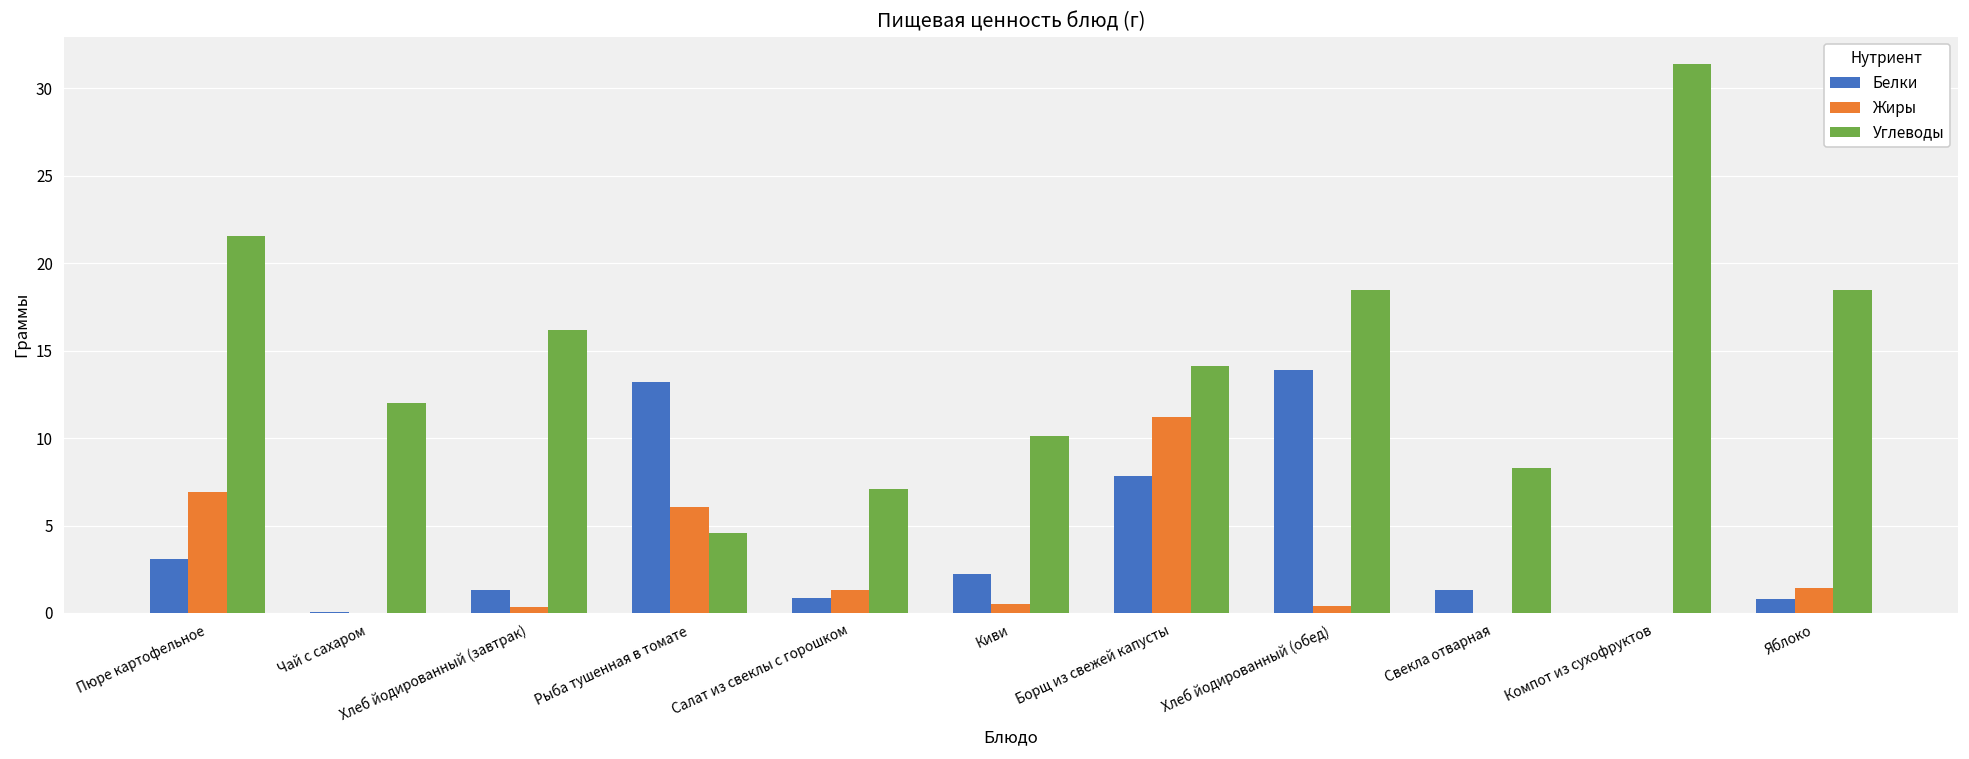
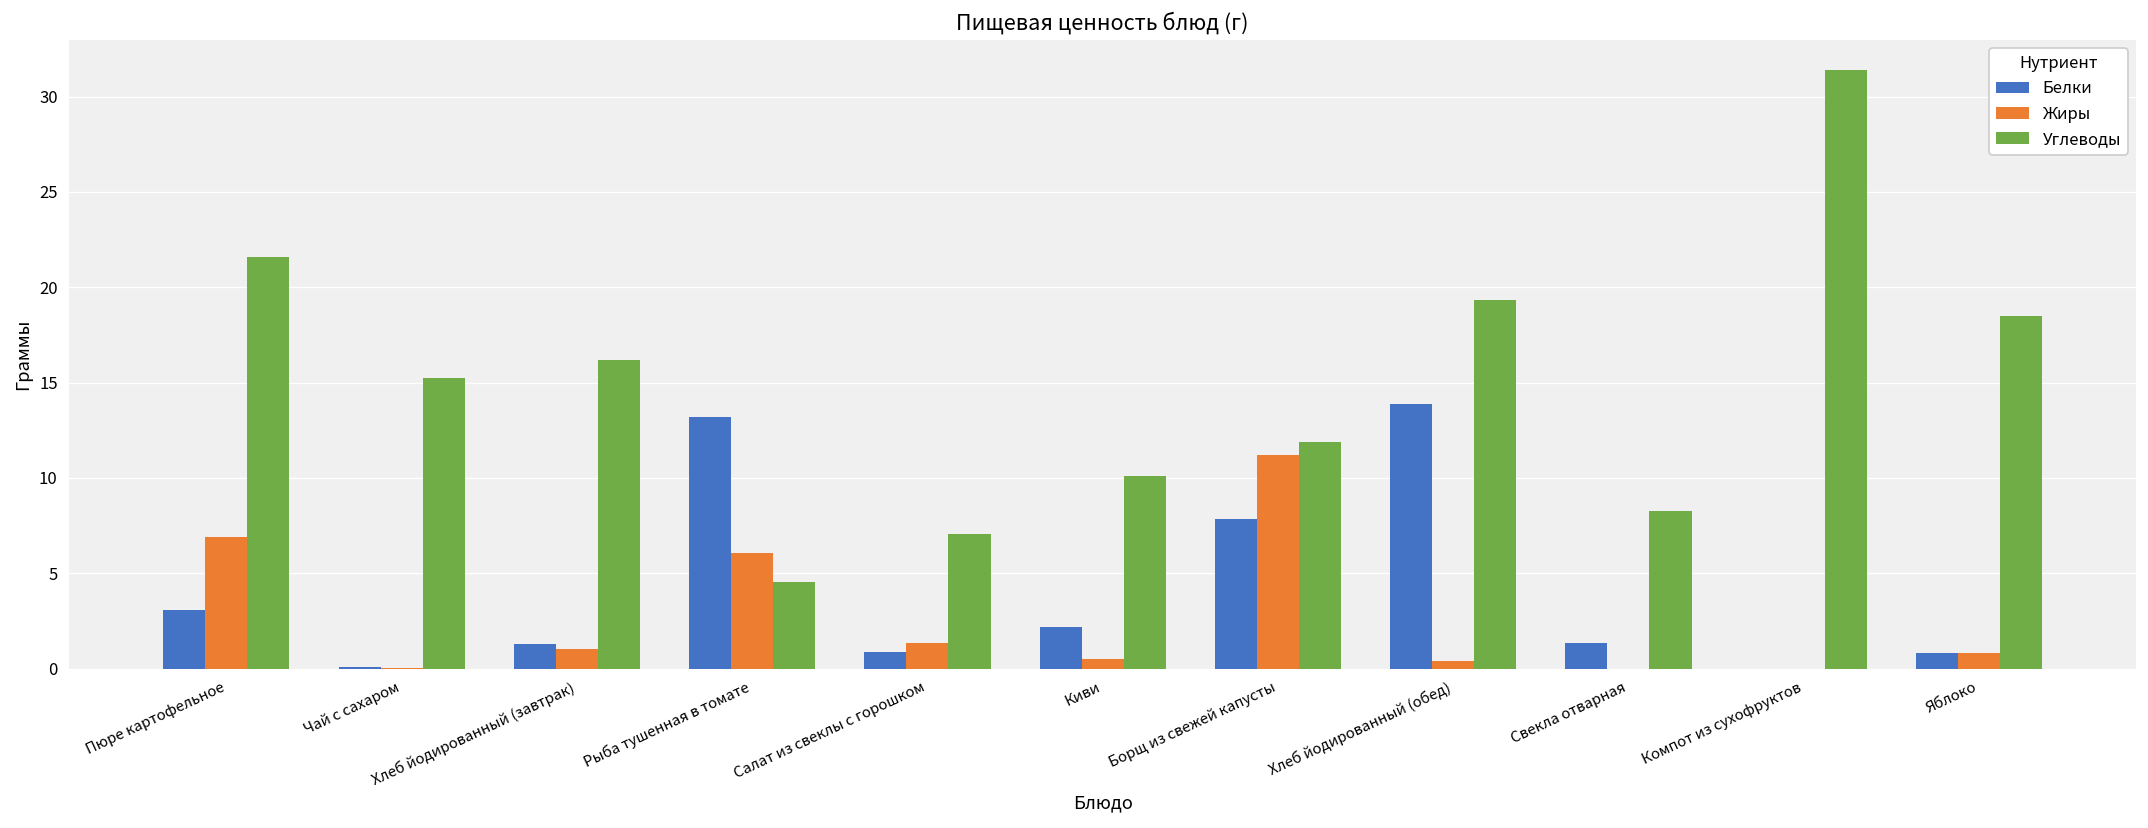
Углеводы, Чай с сахаром: 12.0 -> 15.3
Жиры, Хлеб йодированный (завтрак): 0.3 -> 1.1
Углеводы, Борщ из свежей капусты: 14.1 -> 11.9
Углеводы, Хлеб йодированный (обед): 18.5 -> 19.3
Жиры, Яблоко: 1.4 -> 0.8
